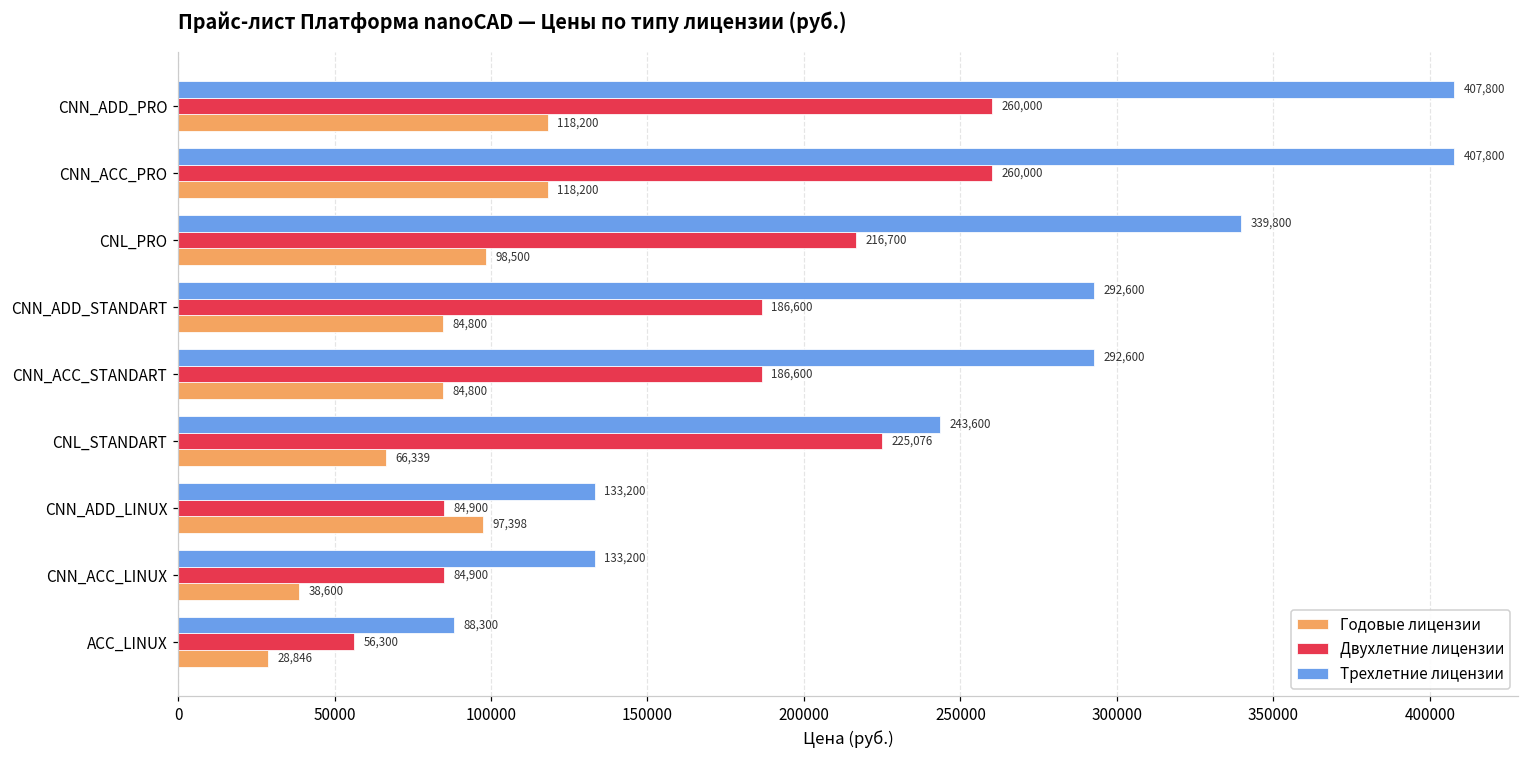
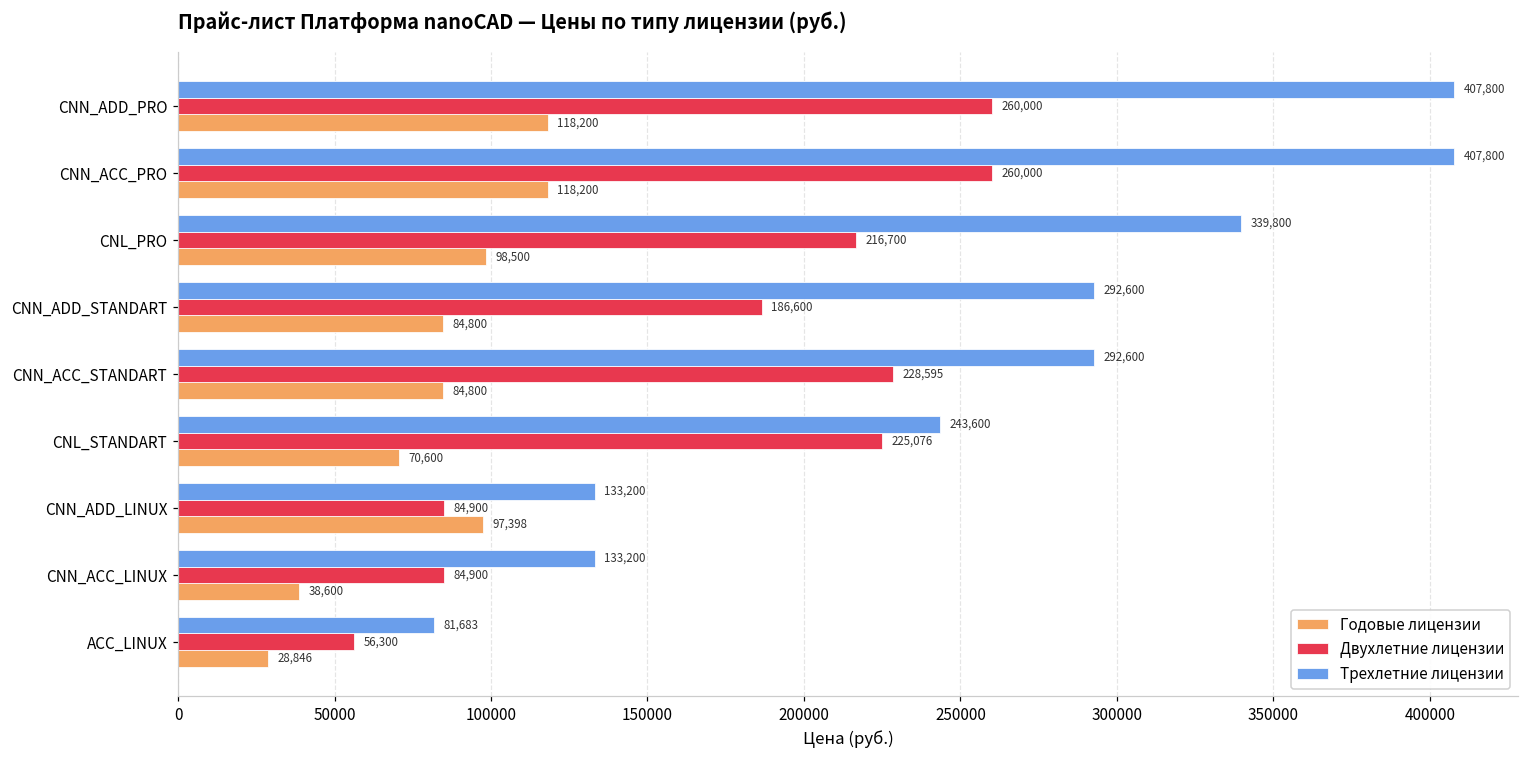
Двухлетние лицензии, CNN_ACC_STANDART: 186,600 -> 228,595
Годовые лицензии, CNL_STANDART: 66,339 -> 70,600
Трехлетние лицензии, ACC_LINUX: 88,300 -> 81,683
